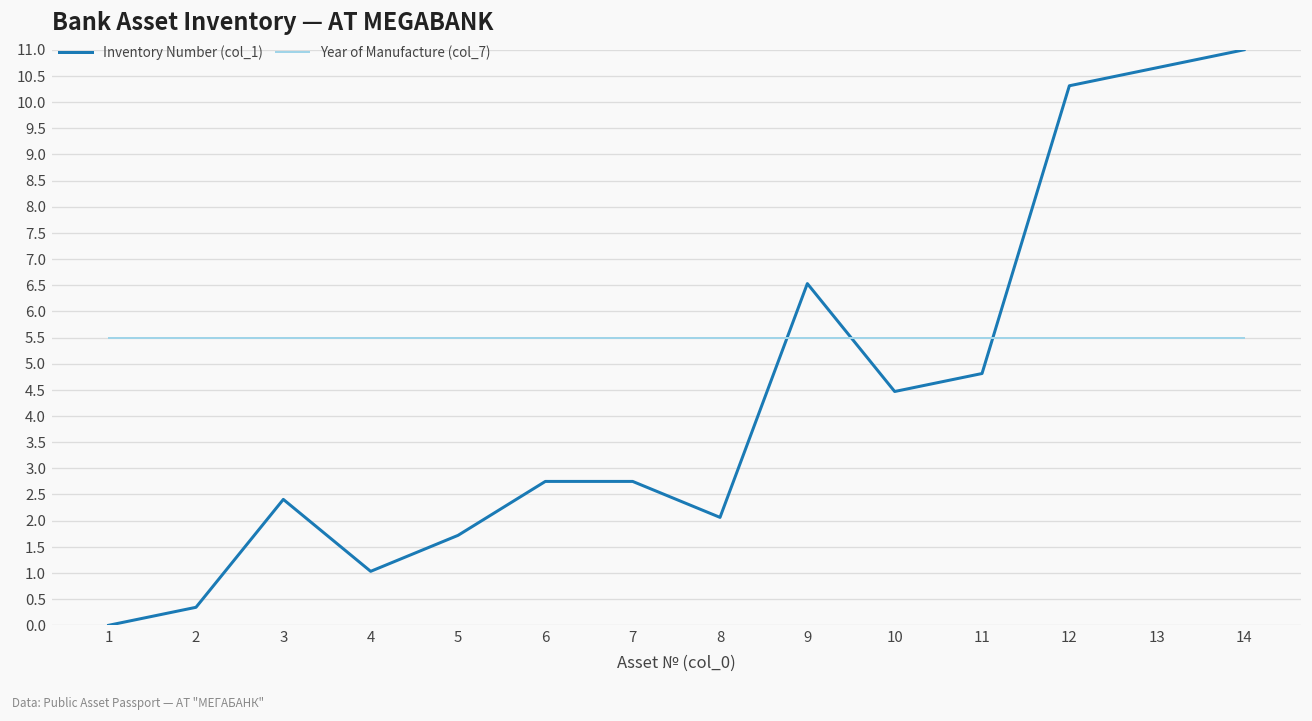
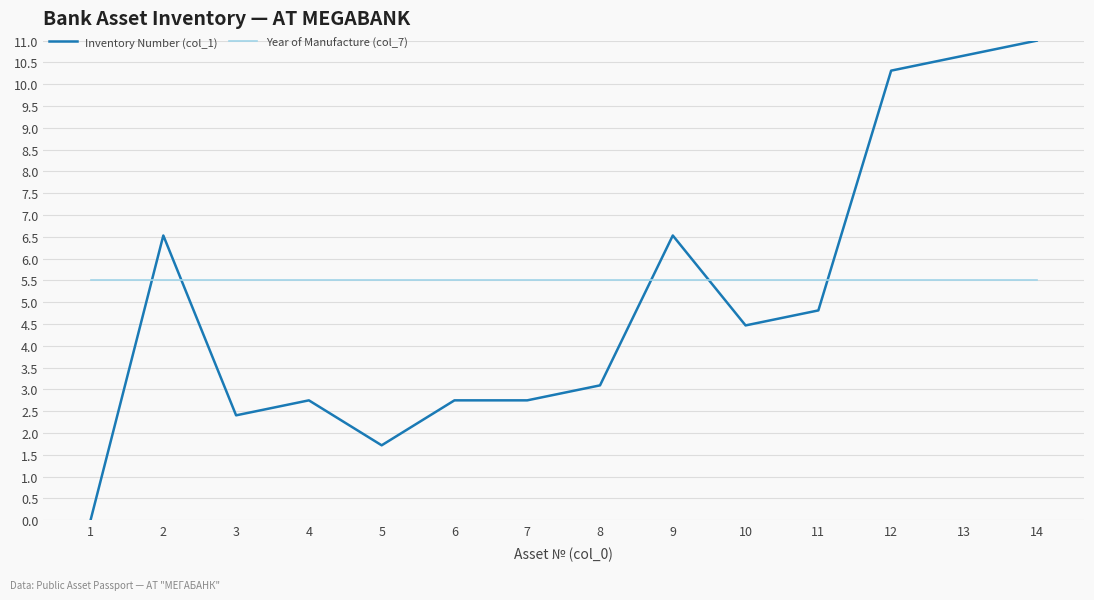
Inventory Number (col_1), 2: 0.3 -> 6.5
Inventory Number (col_1), 4: 1.0 -> 2.8
Inventory Number (col_1), 8: 2.1 -> 3.1
